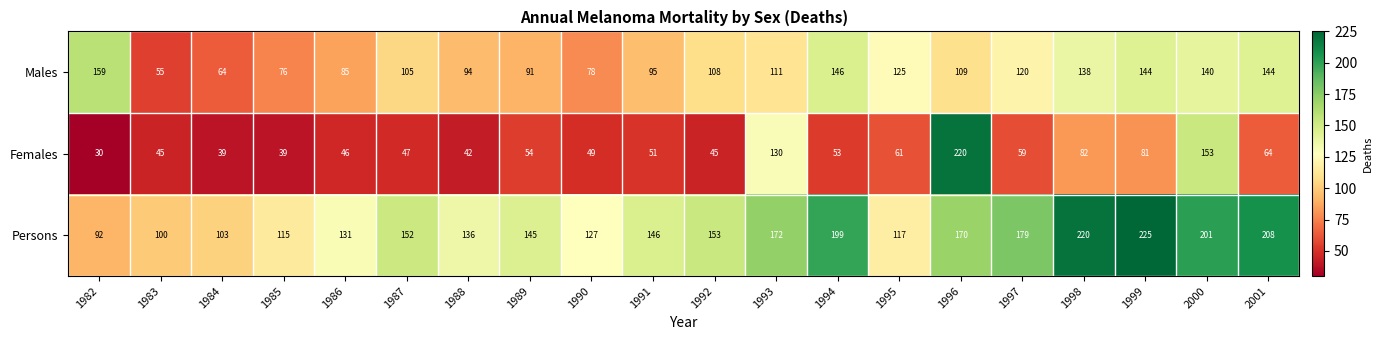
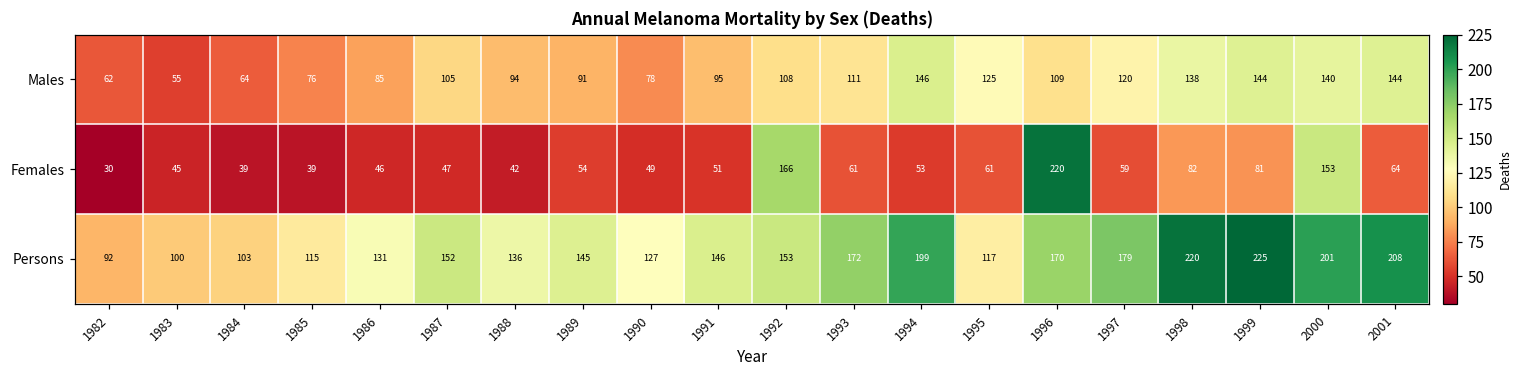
Males, 1982: 159 -> 62
Females, 1992: 45 -> 166
Females, 1993: 130 -> 61
